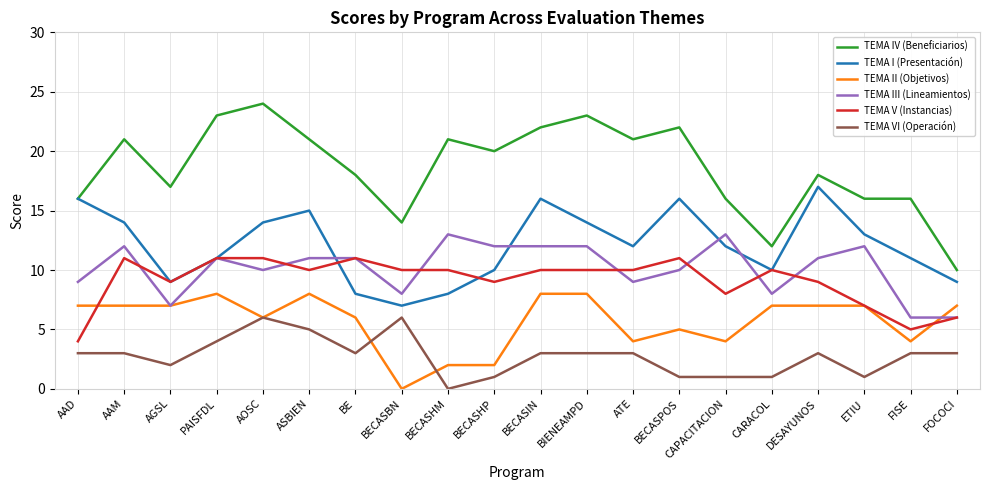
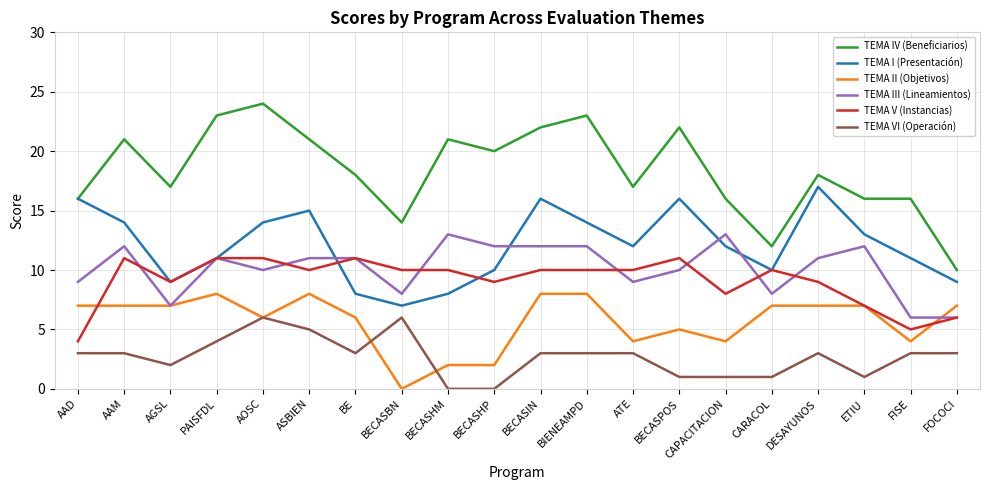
TEMA VI (Operación), BECASHP: 1 -> 0
TEMA IV (Beneficiarios), ATE: 21 -> 17
